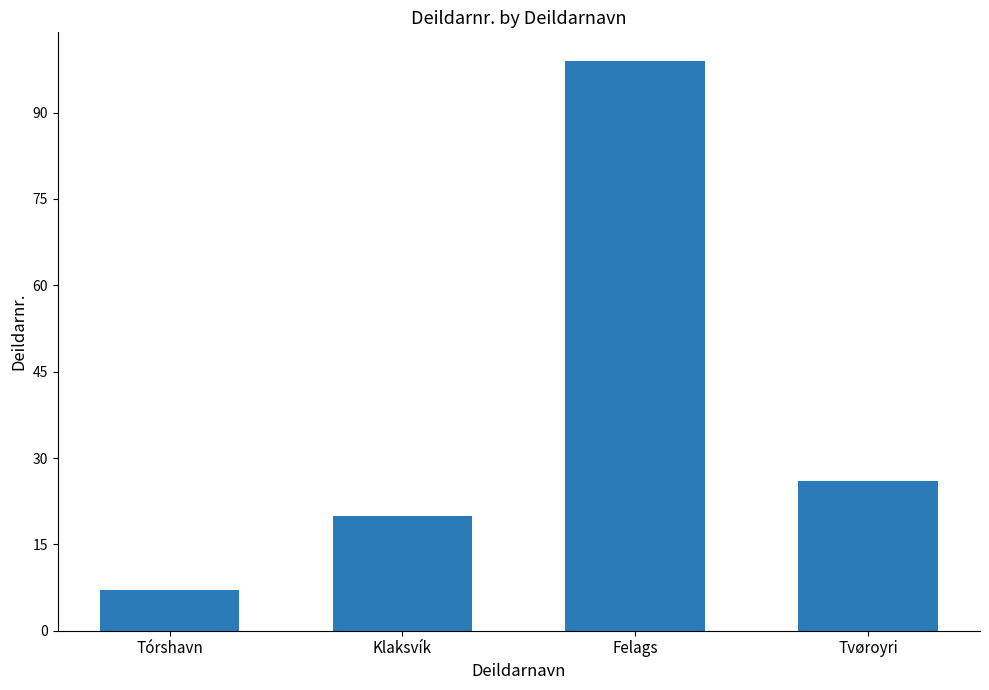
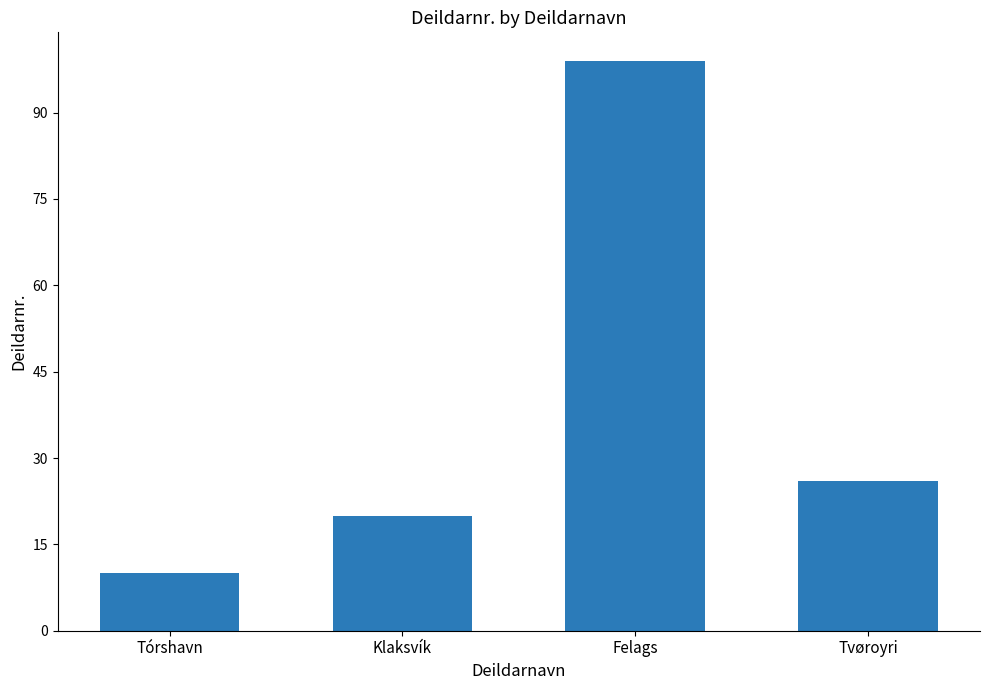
Tórshavn: 7 -> 10
